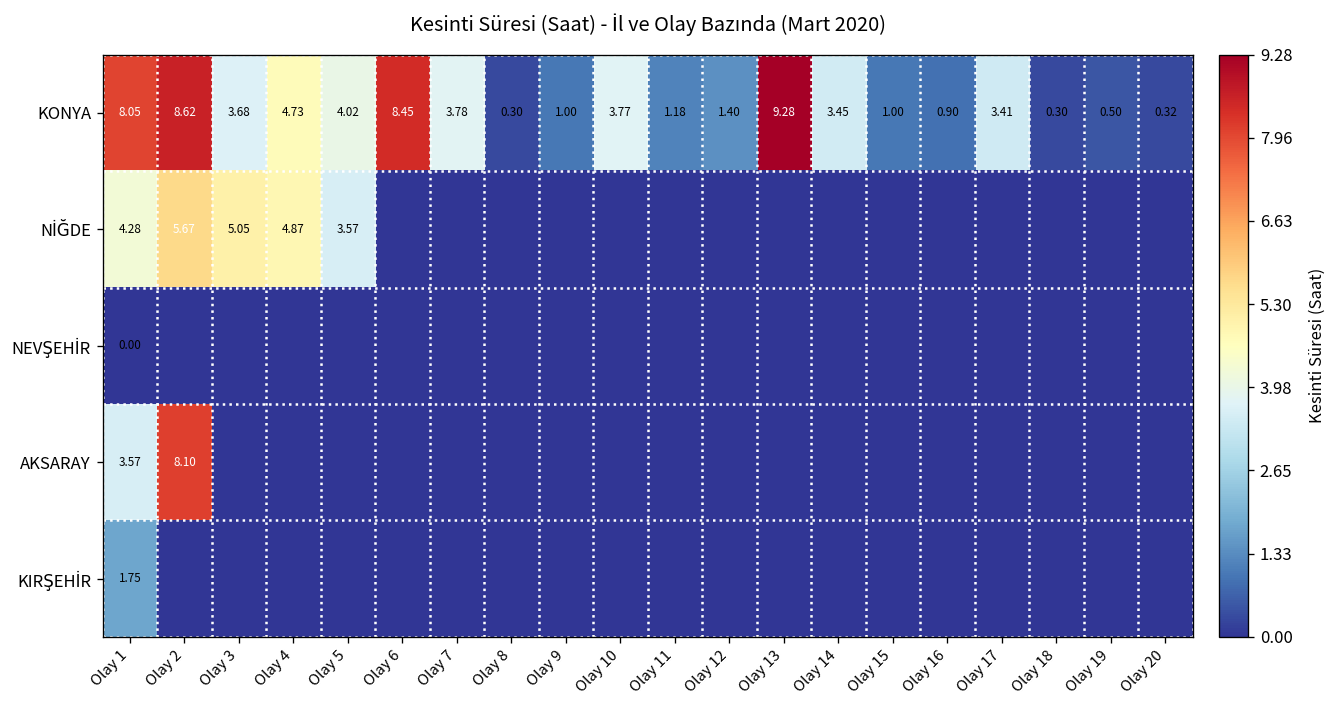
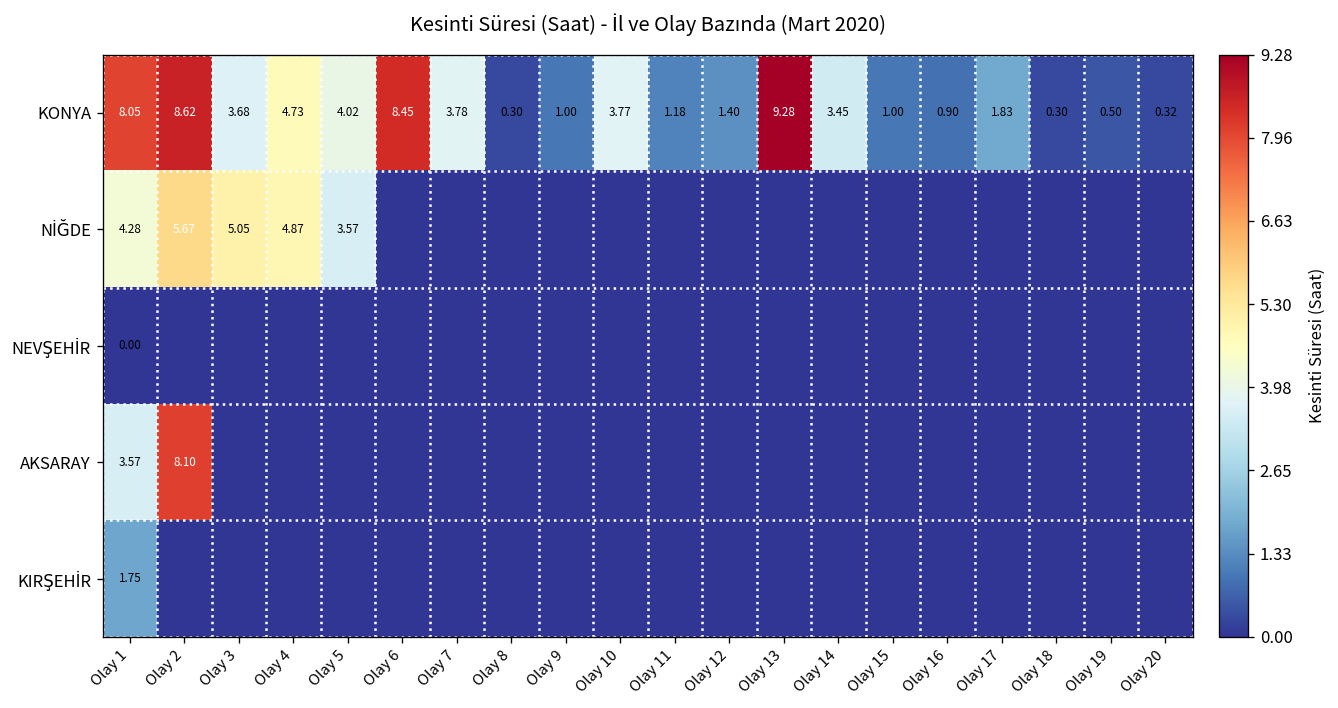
KONYA, Olay 17: 3.41 -> 1.83
